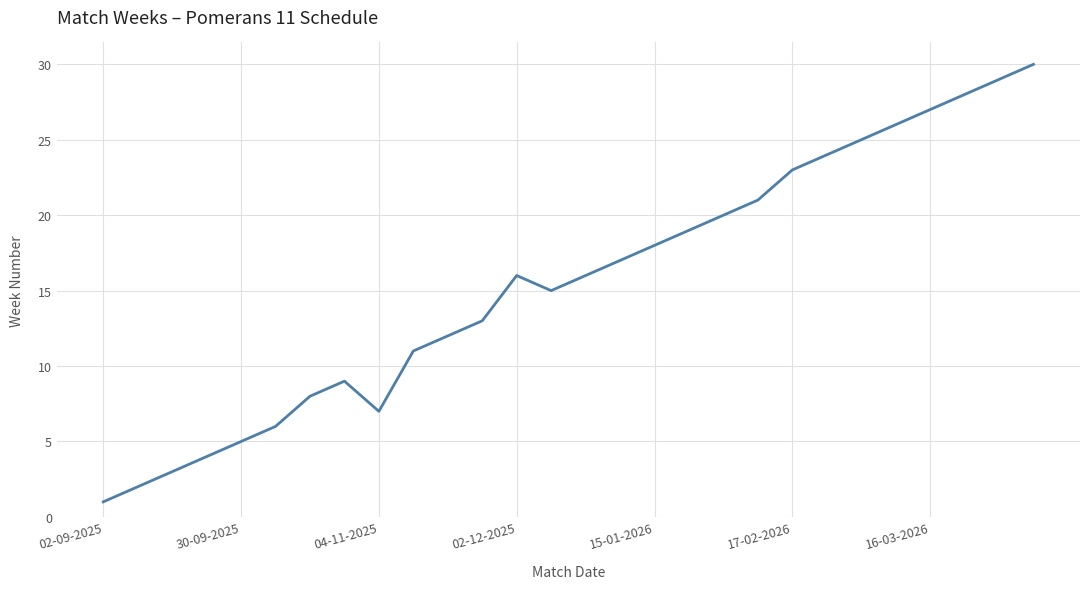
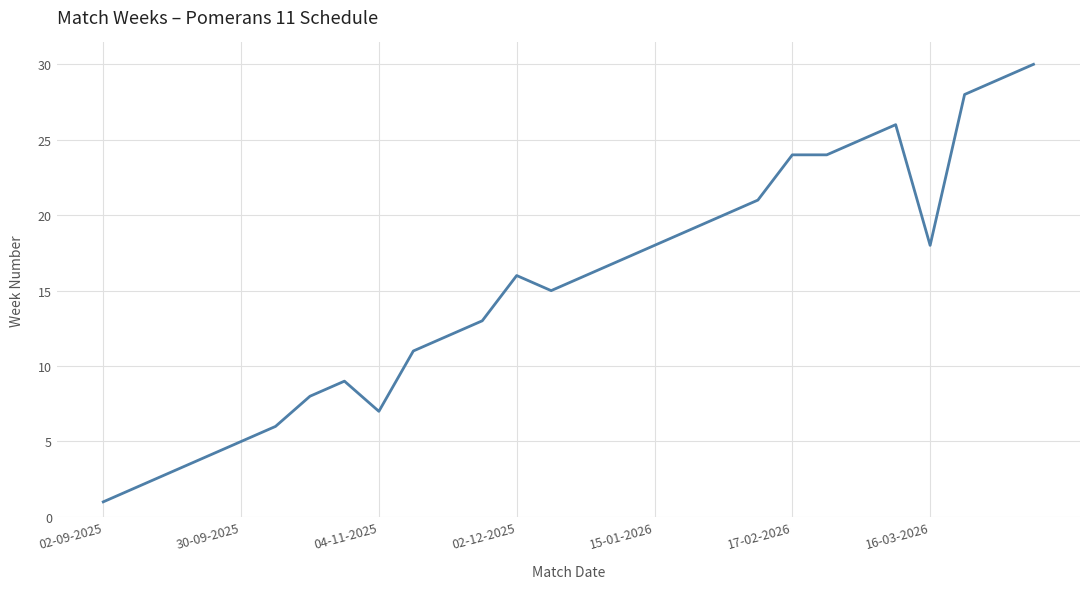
17-02-2026: 23 -> 24
16-03-2026: 27 -> 18
